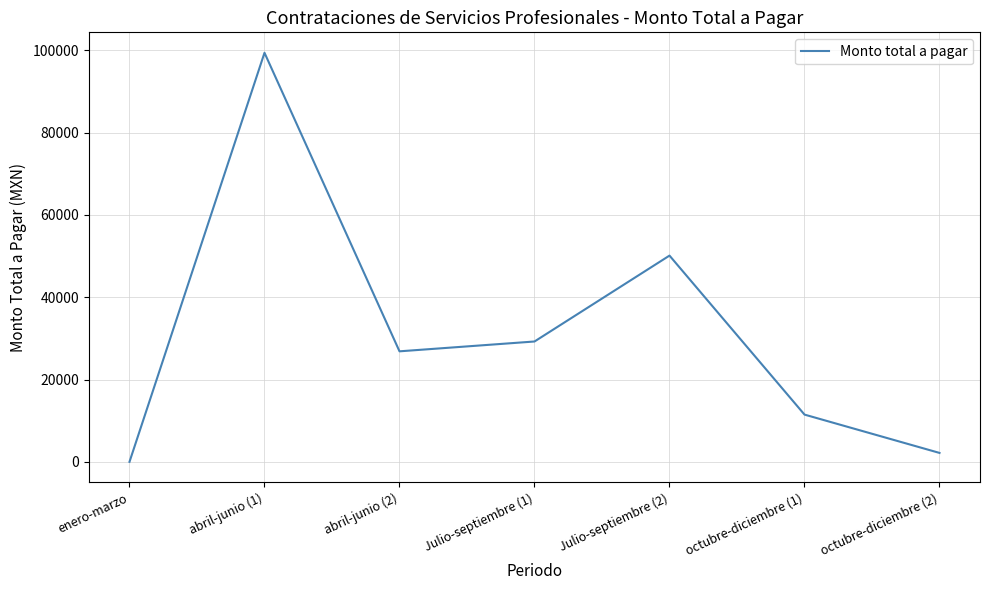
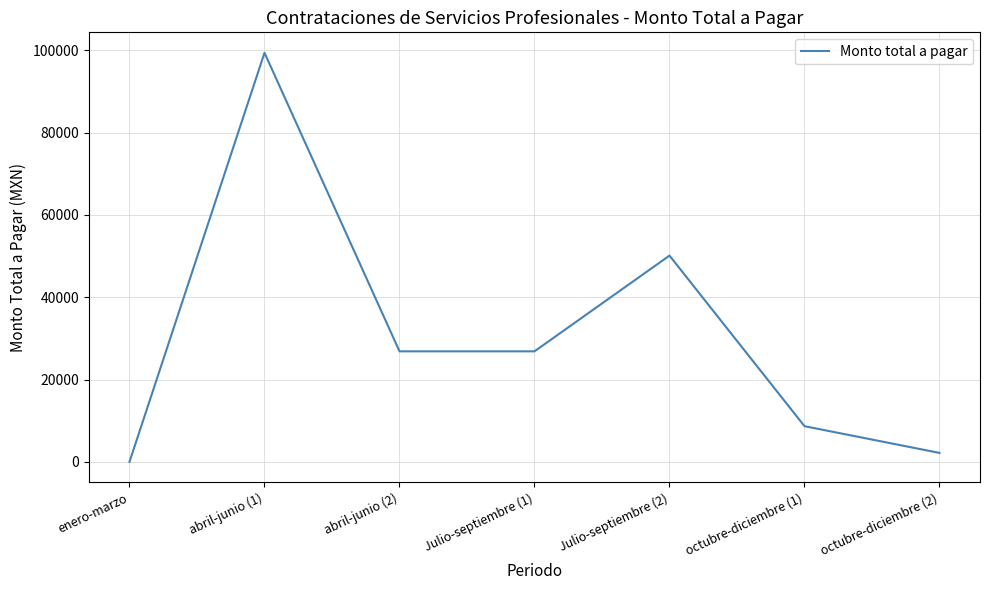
Julio-septiembre (1): 29000 -> 27000
octubre-diciembre (1): 11000 -> 9000
